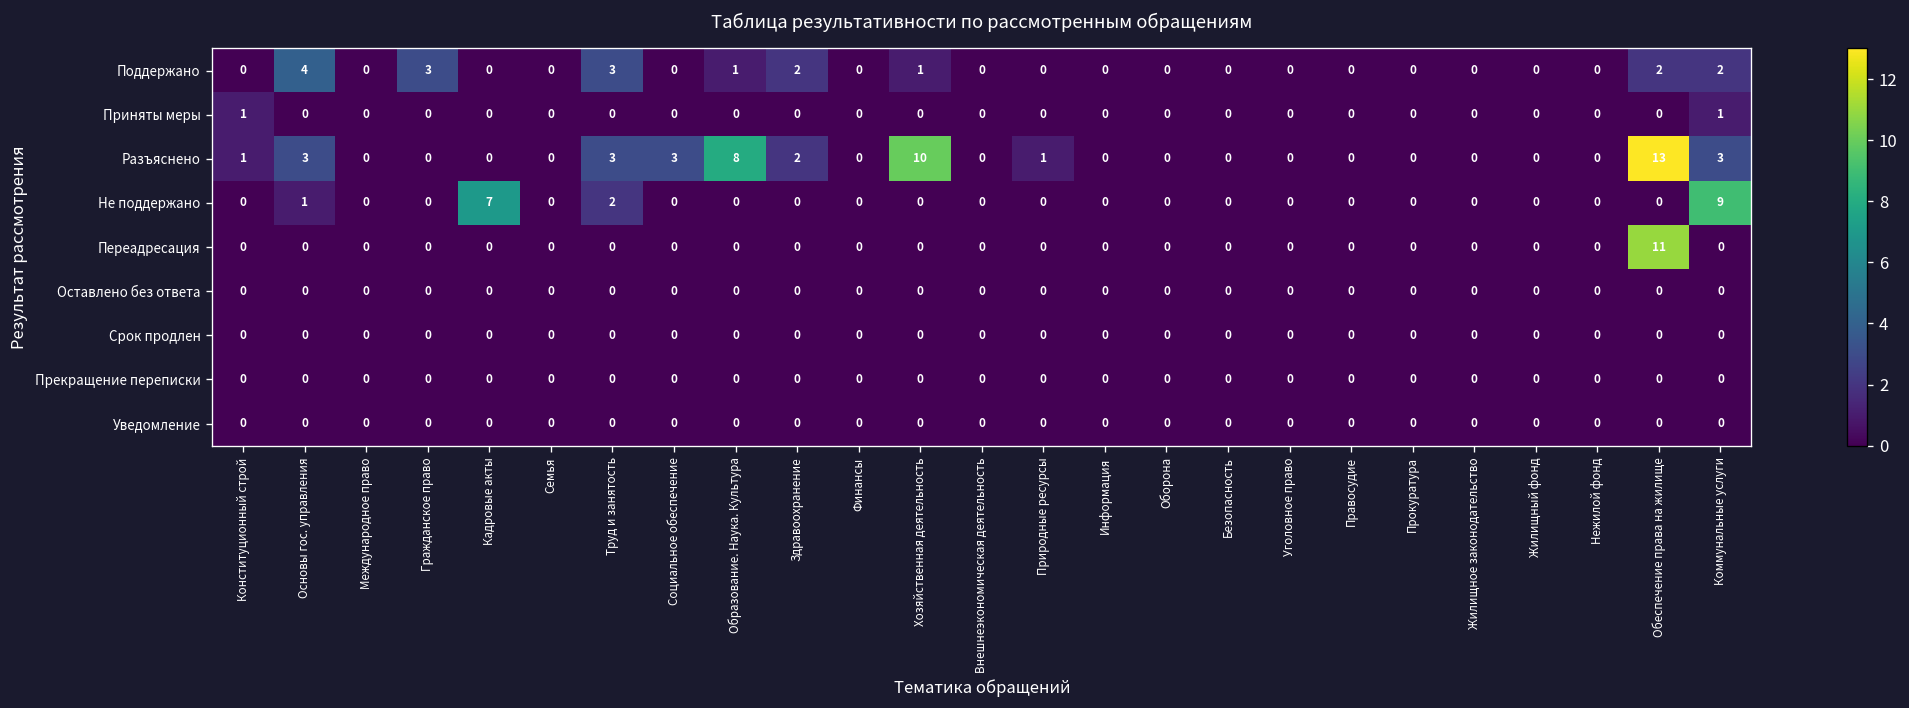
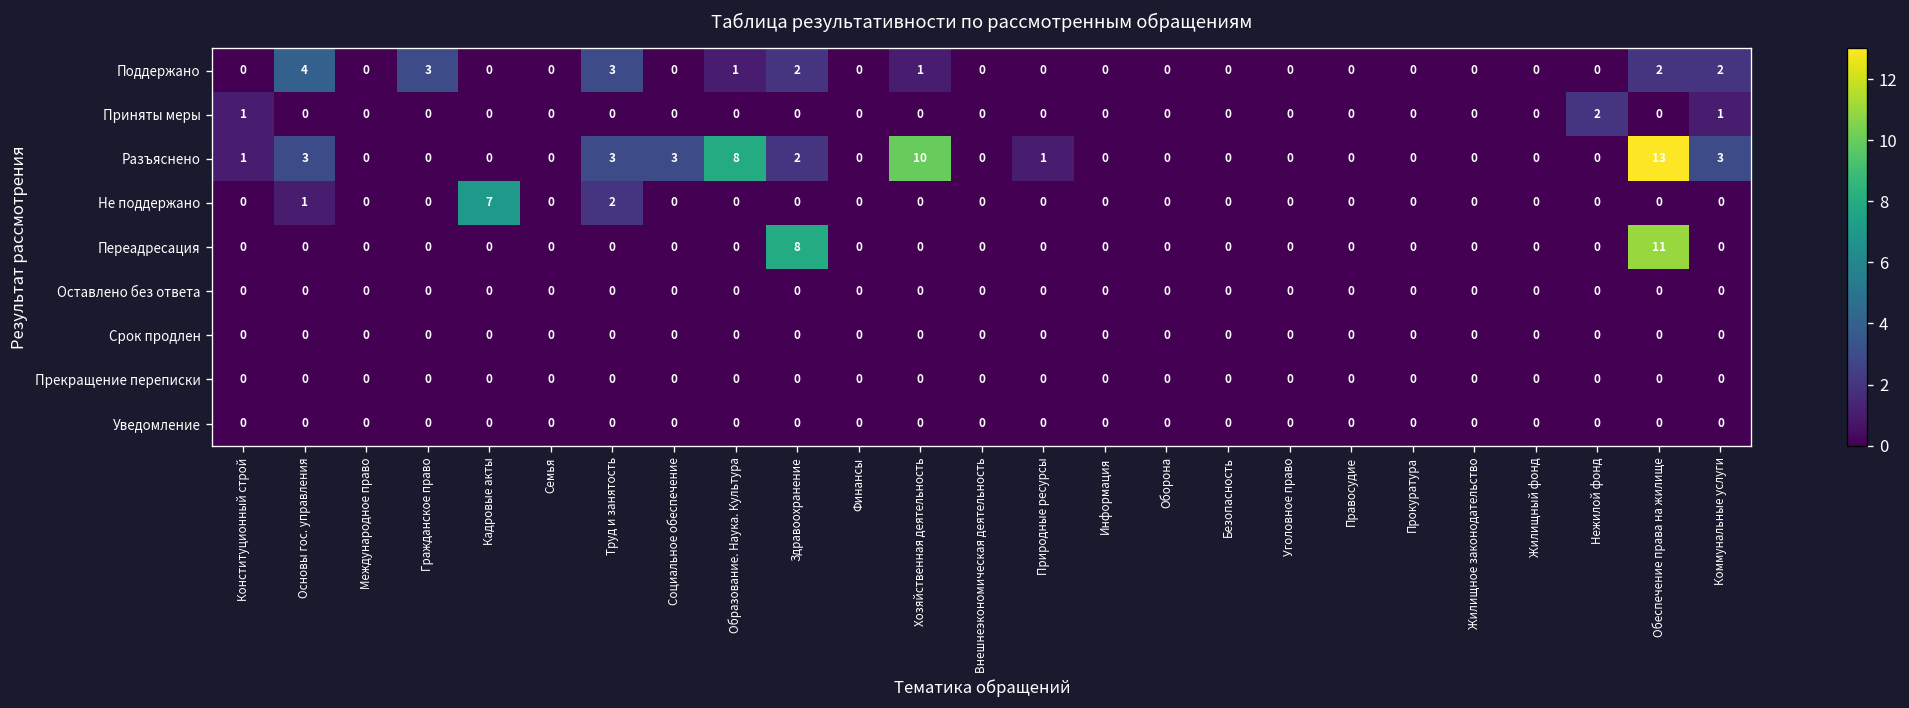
Приняты меры, Нежилой фонд: 0 -> 2
Не поддержано, Коммунальные услуги: 9 -> 0
Переадресация, Здравоохранение: 0 -> 8
